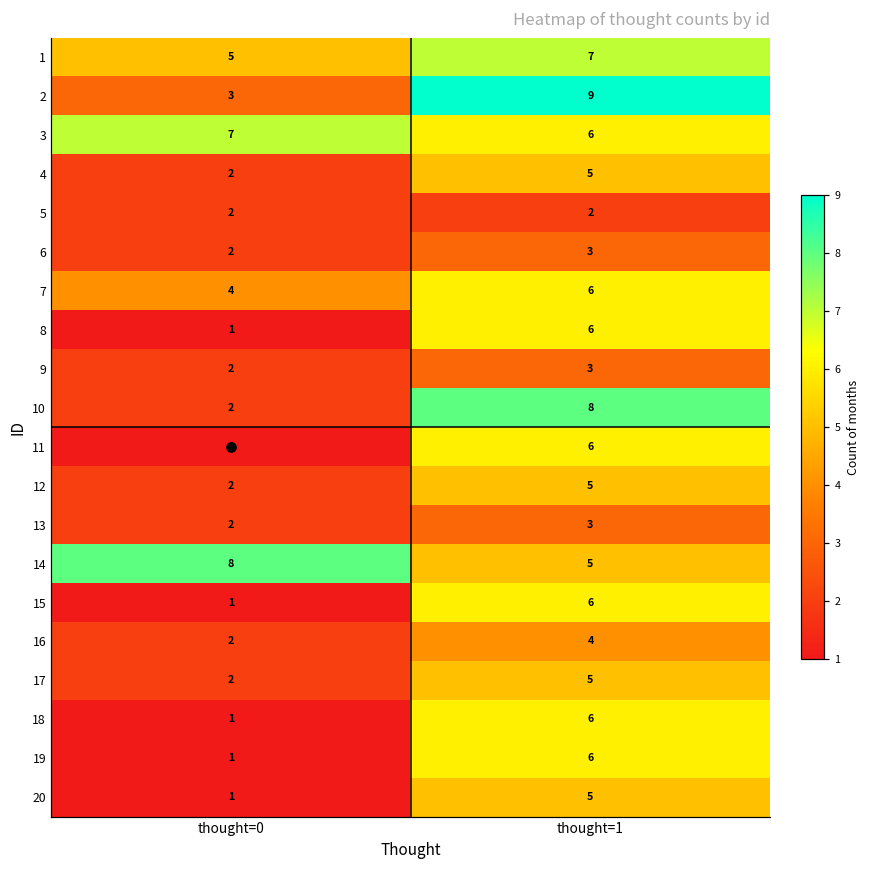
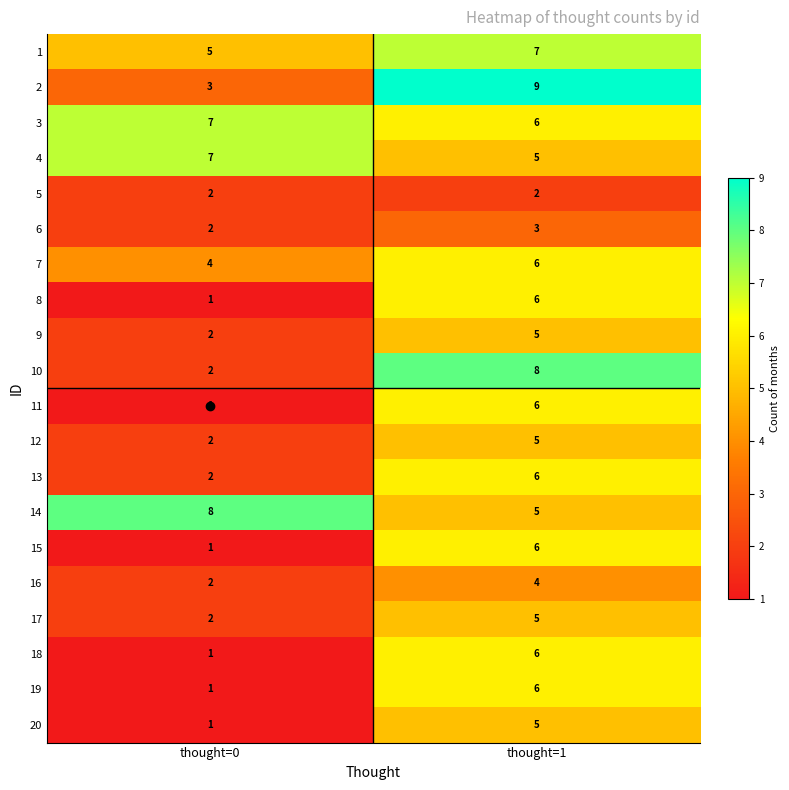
4, thought=0: 2 -> 7
9, thought=1: 3 -> 5
13, thought=1: 3 -> 6
